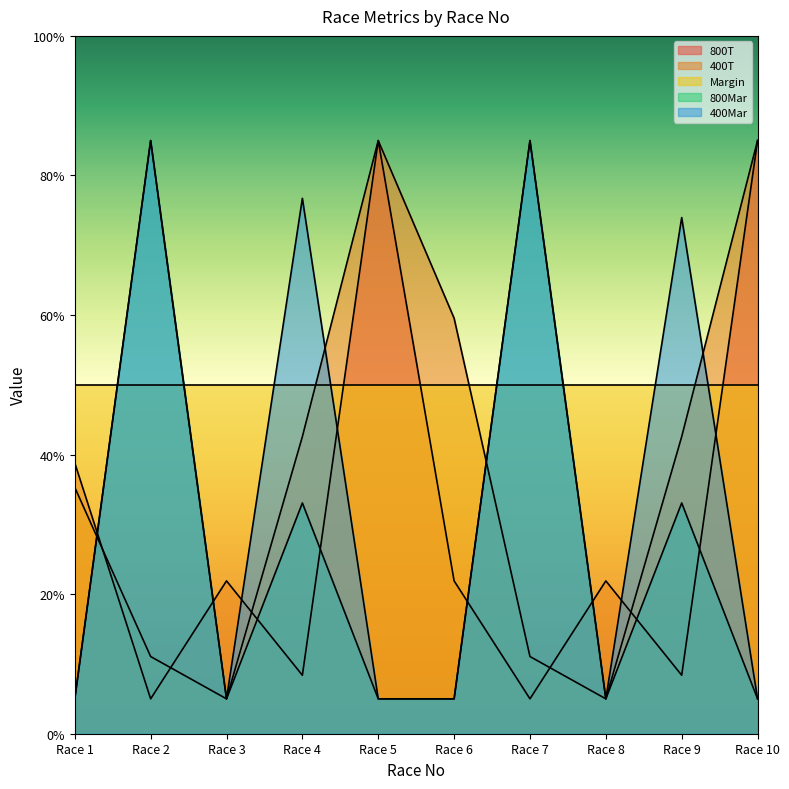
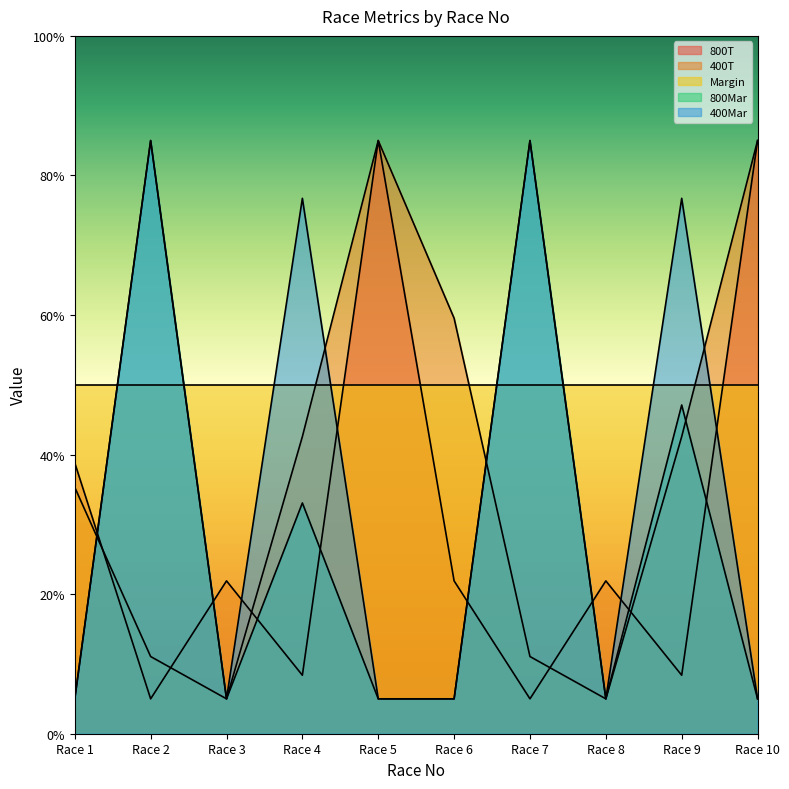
800Mar, Race 9: 33% -> 47%
400Mar, Race 9: 74% -> 77%
